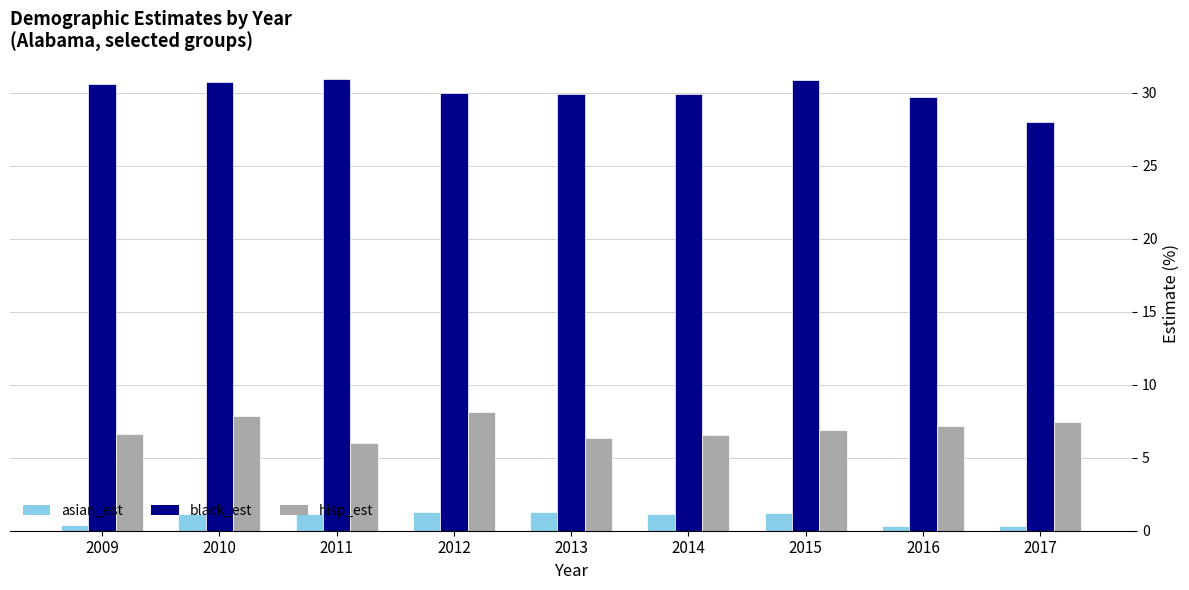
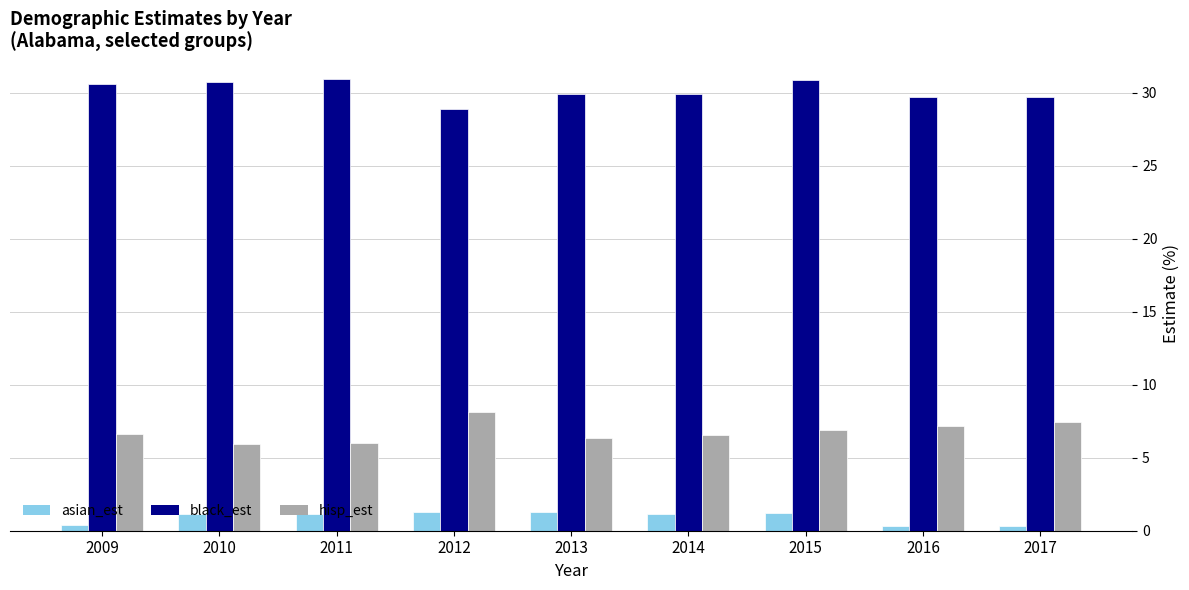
hisp_est, 2010: 7.8 -> 5.9
black_est, 2012: 30.0 -> 28.9
black_est, 2017: 28.0 -> 29.7
